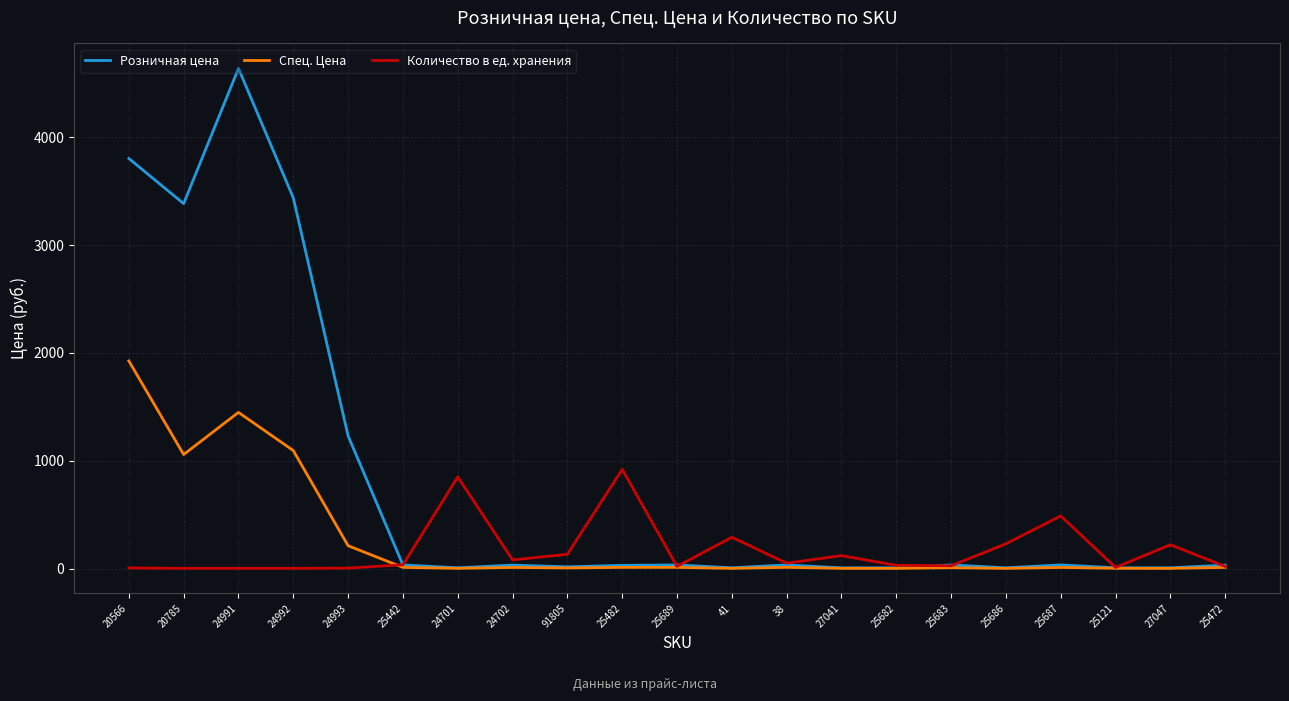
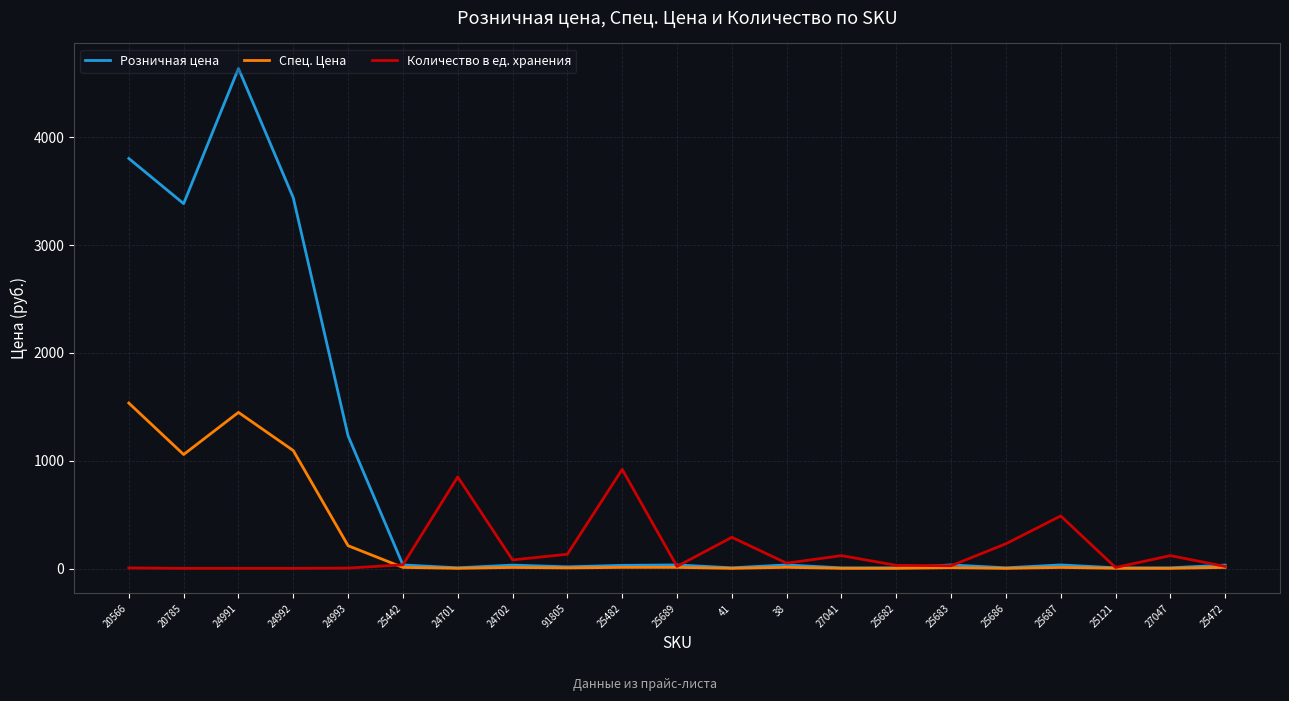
Спец. Цена, 20566: 1930 -> 1540
Количество в ед. хранения, 27047: 220 -> 120
